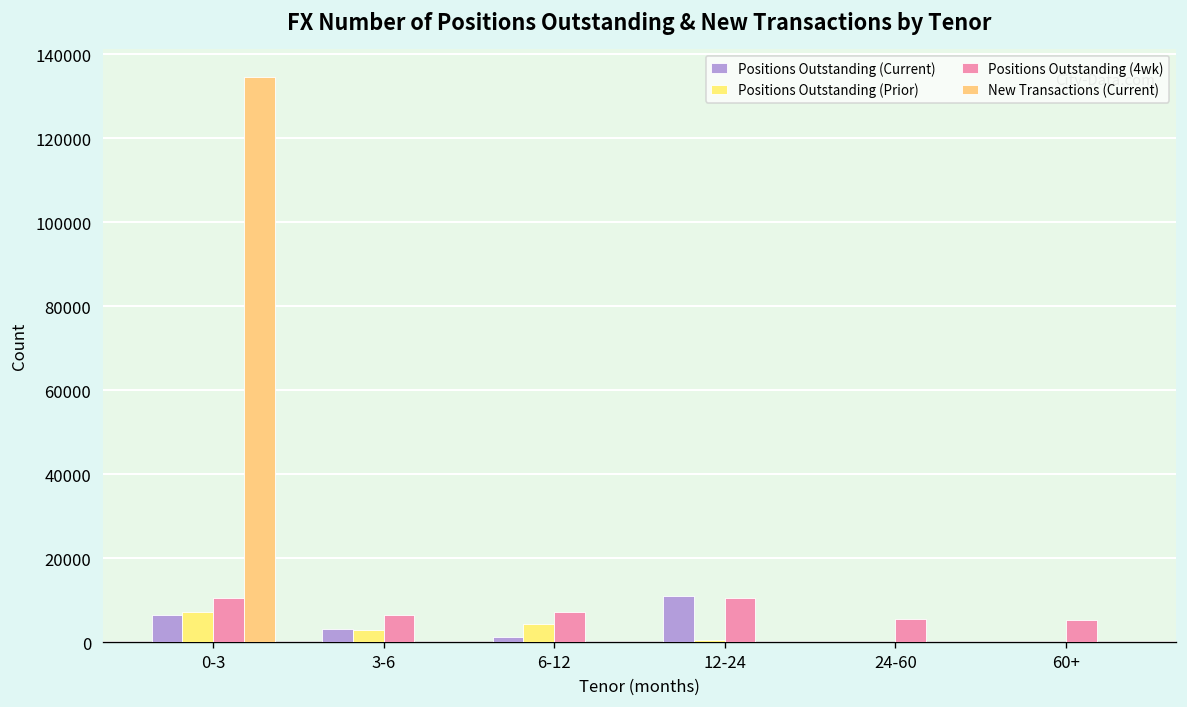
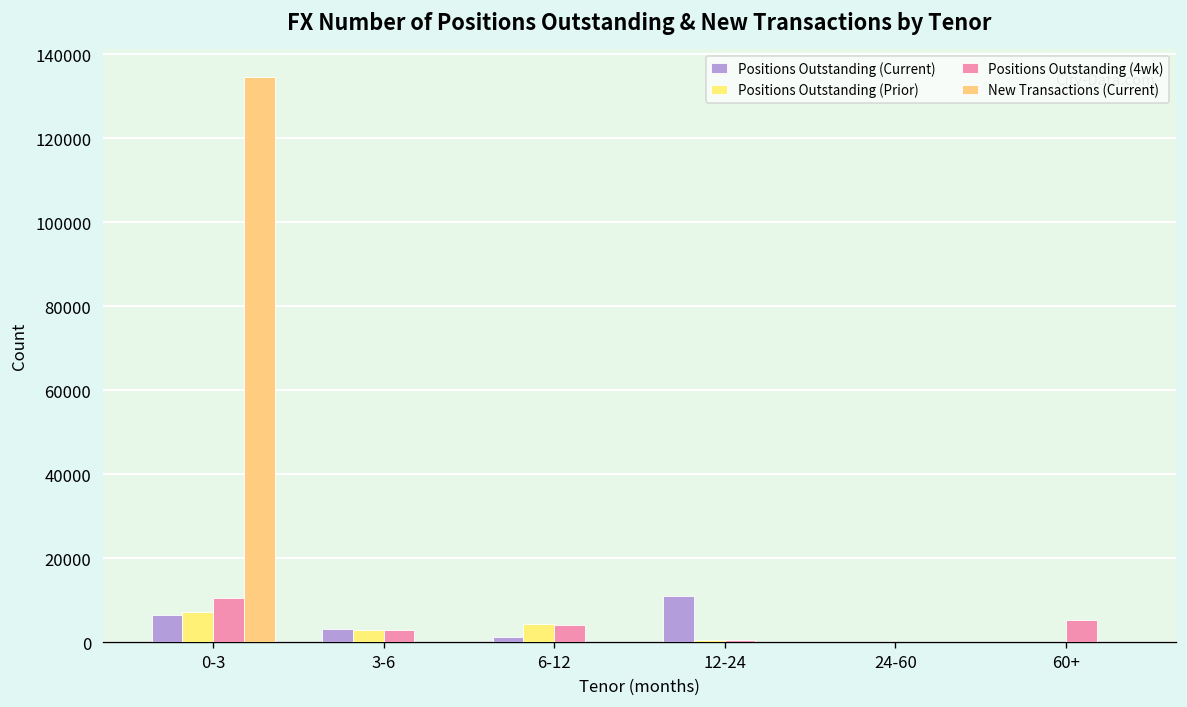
Positions Outstanding (4wk), 3-6: 7000 -> 3000
Positions Outstanding (4wk), 6-12: 7000 -> 4000
Positions Outstanding (4wk), 12-24: 11000 -> 1000
Positions Outstanding (4wk), 24-60: 6000 -> 0
